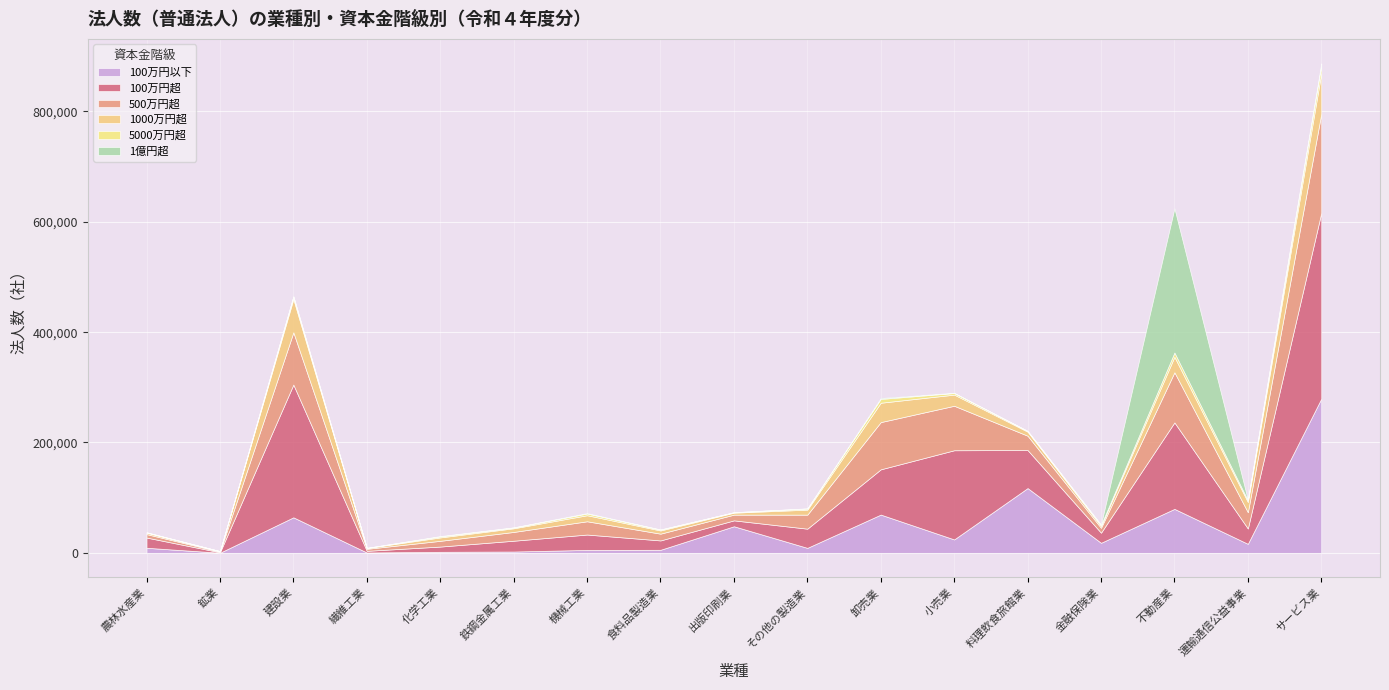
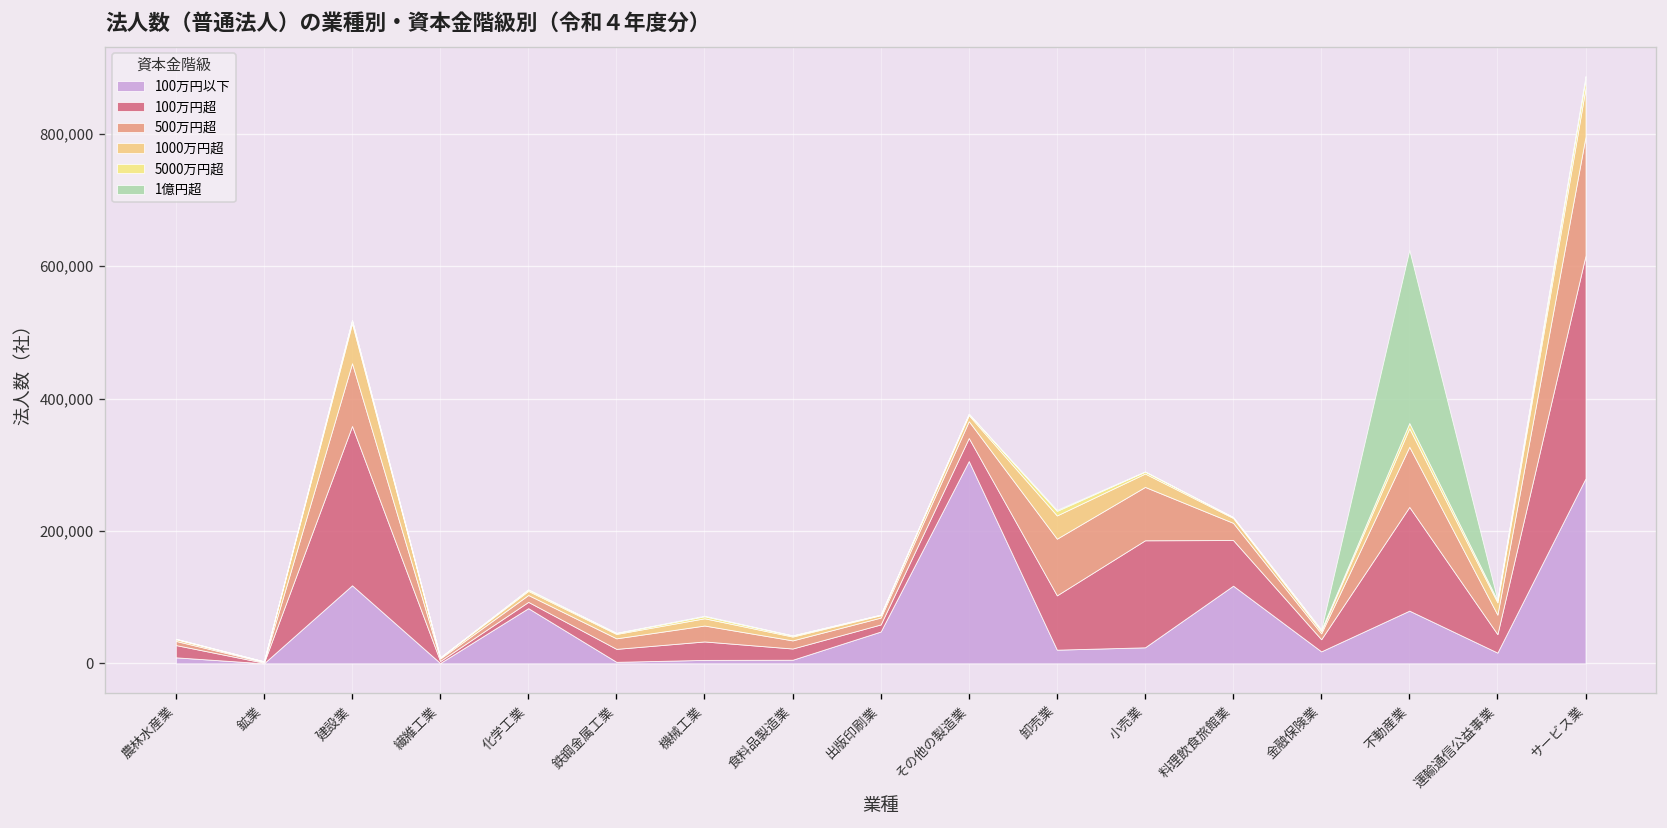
100万円以下, 建設業: 60,000 -> 120,000
100万円以下, 化学工業: 0 -> 80,000
100万円以下, その他の製造業: 10,000 -> 310,000
100万円以下, 卸売業: 70,000 -> 20,000
